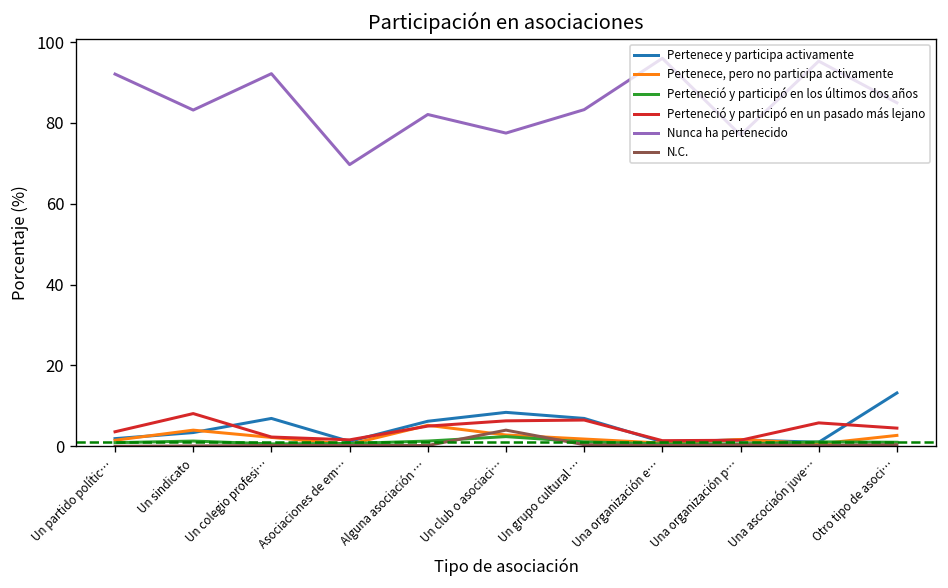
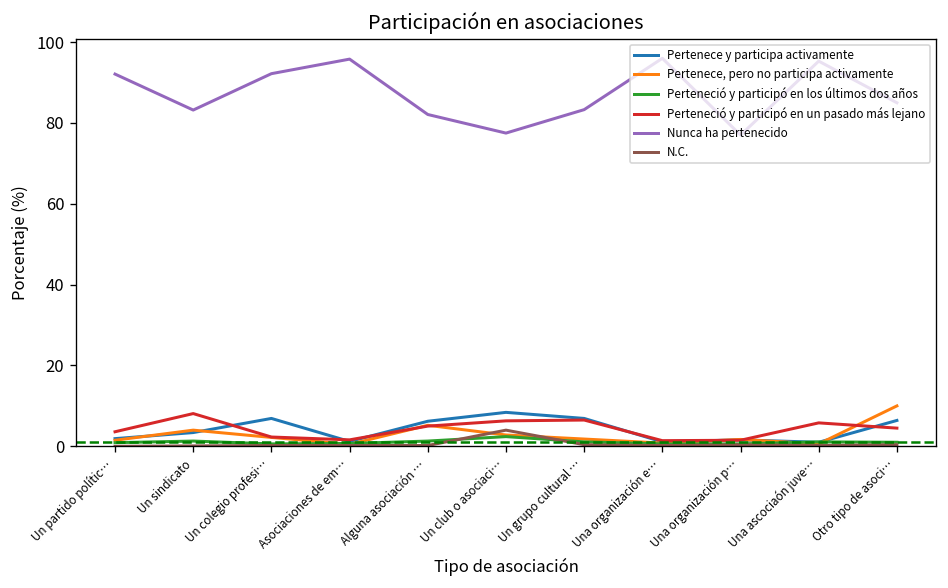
Nunca ha pertenecido, Asociaciones de em…: 70 -> 96
Pertenece y participa activamente, Otro tipo de asoci…: 13 -> 6
Pertenece, pero no participa activamente, Otro tipo de asoci…: 3 -> 10
